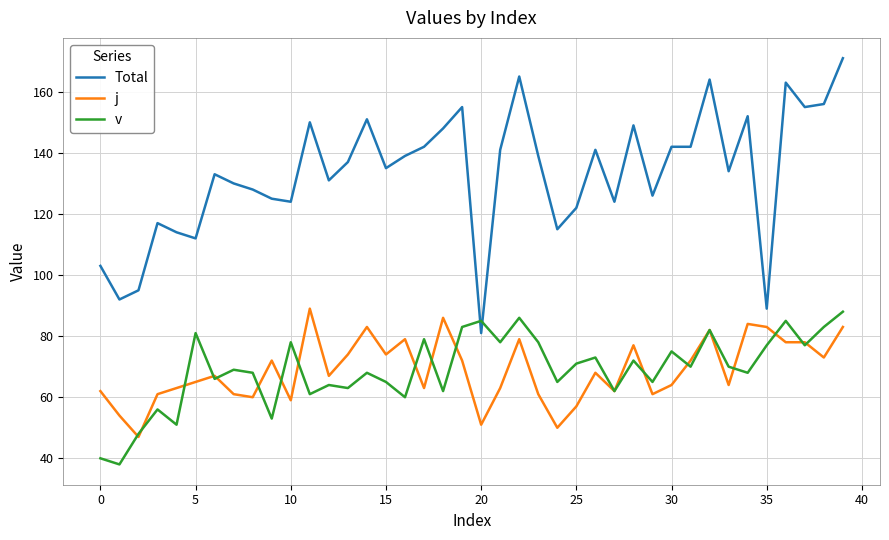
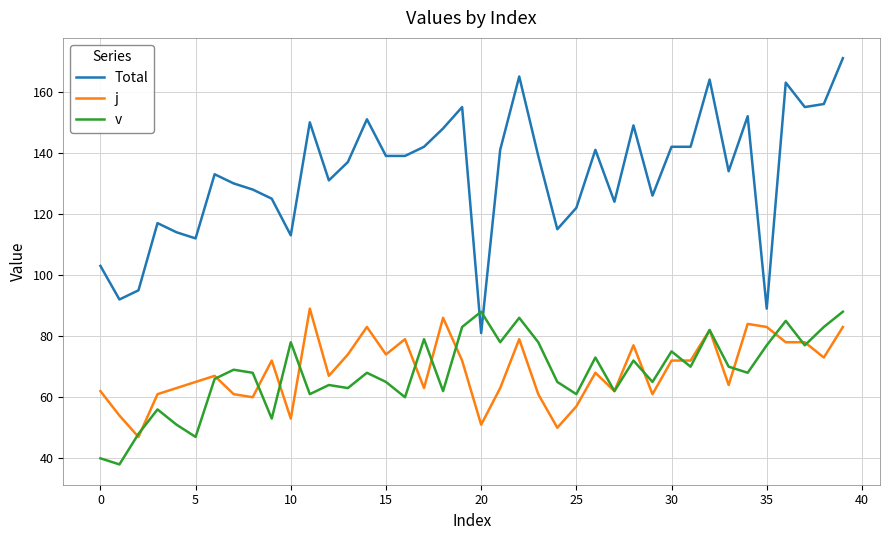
v, 5: 81 -> 47
Total, 10: 124 -> 113
j, 10: 59 -> 53
Total, 15: 135 -> 139
v, 20: 85 -> 88
v, 25: 71 -> 61
j, 30: 64 -> 72
